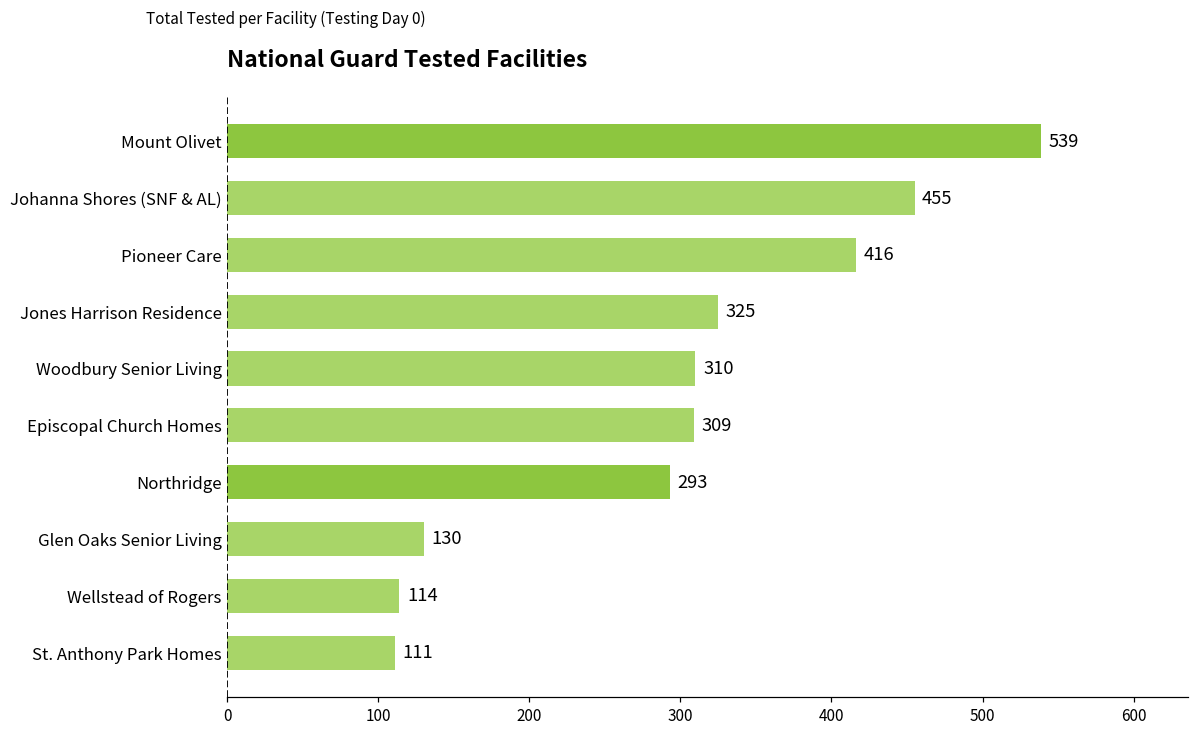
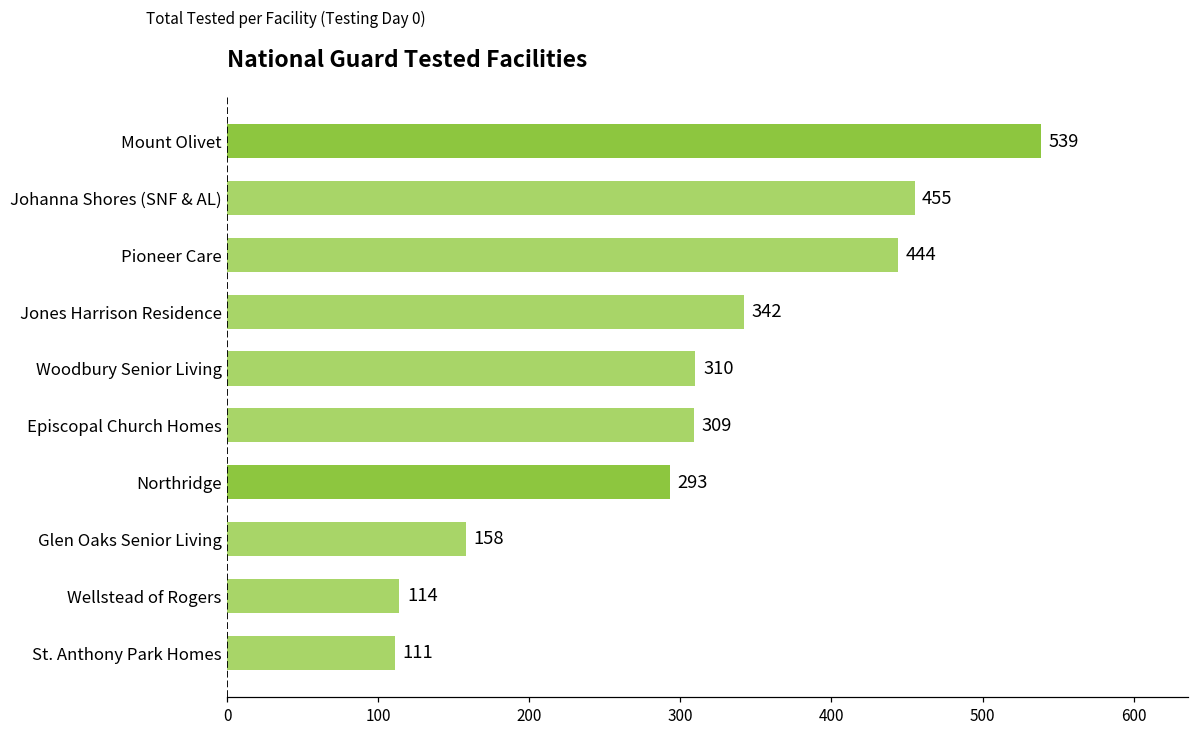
Pioneer Care: 416 -> 444
Jones Harrison Residence: 325 -> 342
Glen Oaks Senior Living: 130 -> 158
